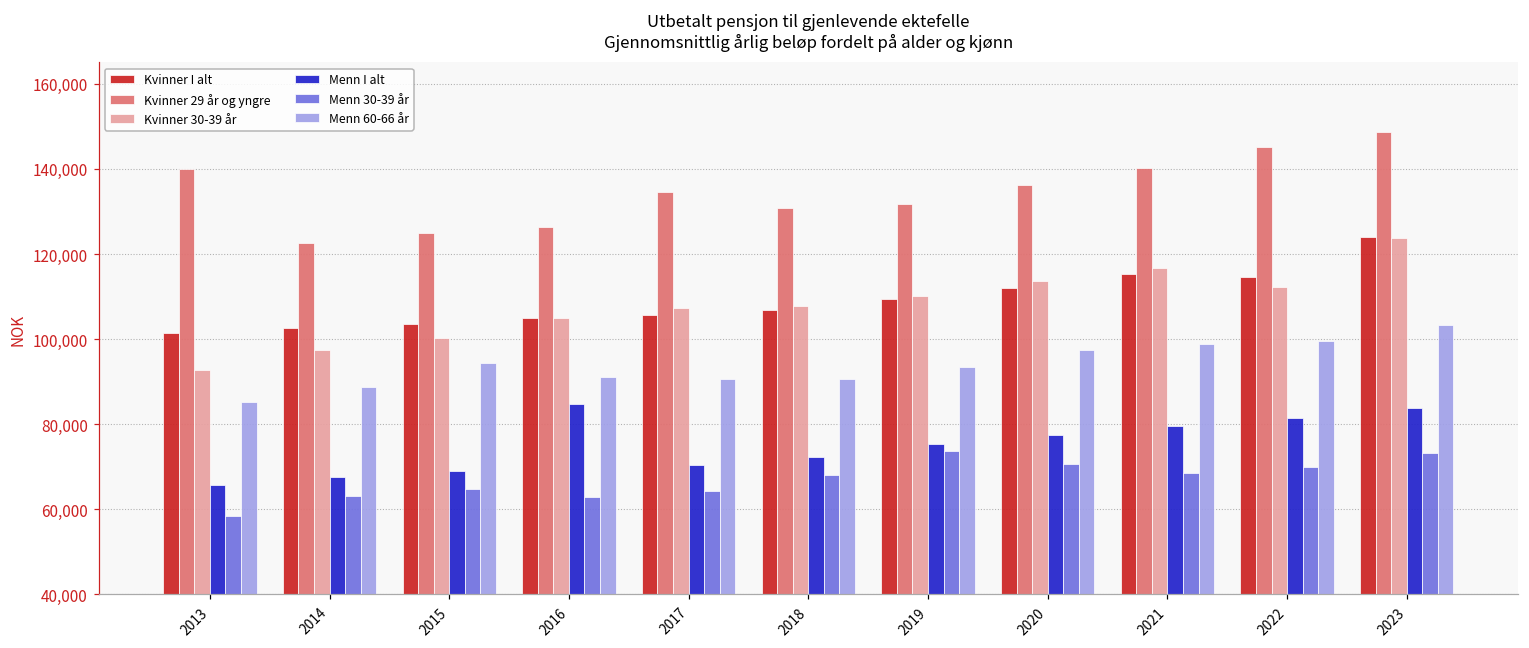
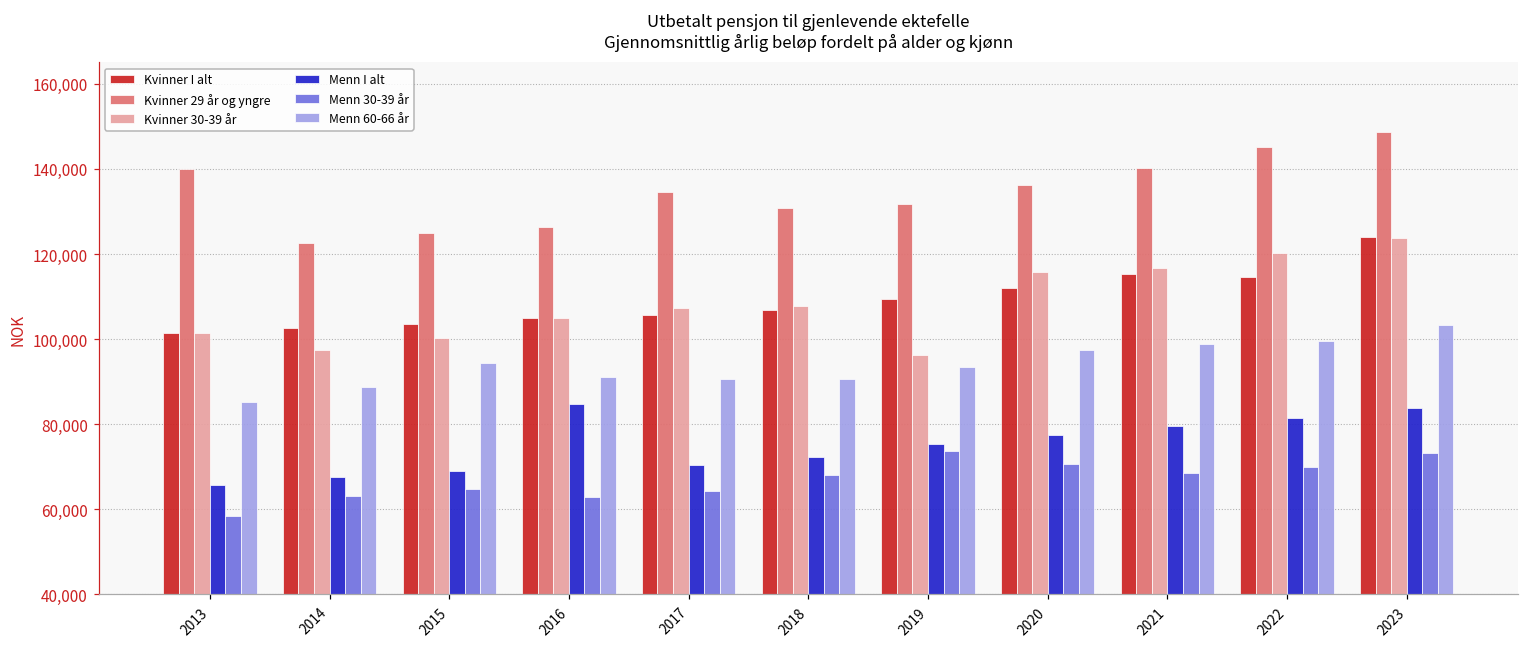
Kvinner 30-39 år, 2013: 93,000 -> 101,000
Kvinner 30-39 år, 2019: 110,000 -> 96,000
Kvinner 30-39 år, 2020: 114,000 -> 116,000
Kvinner 30-39 år, 2022: 112,000 -> 120,000
